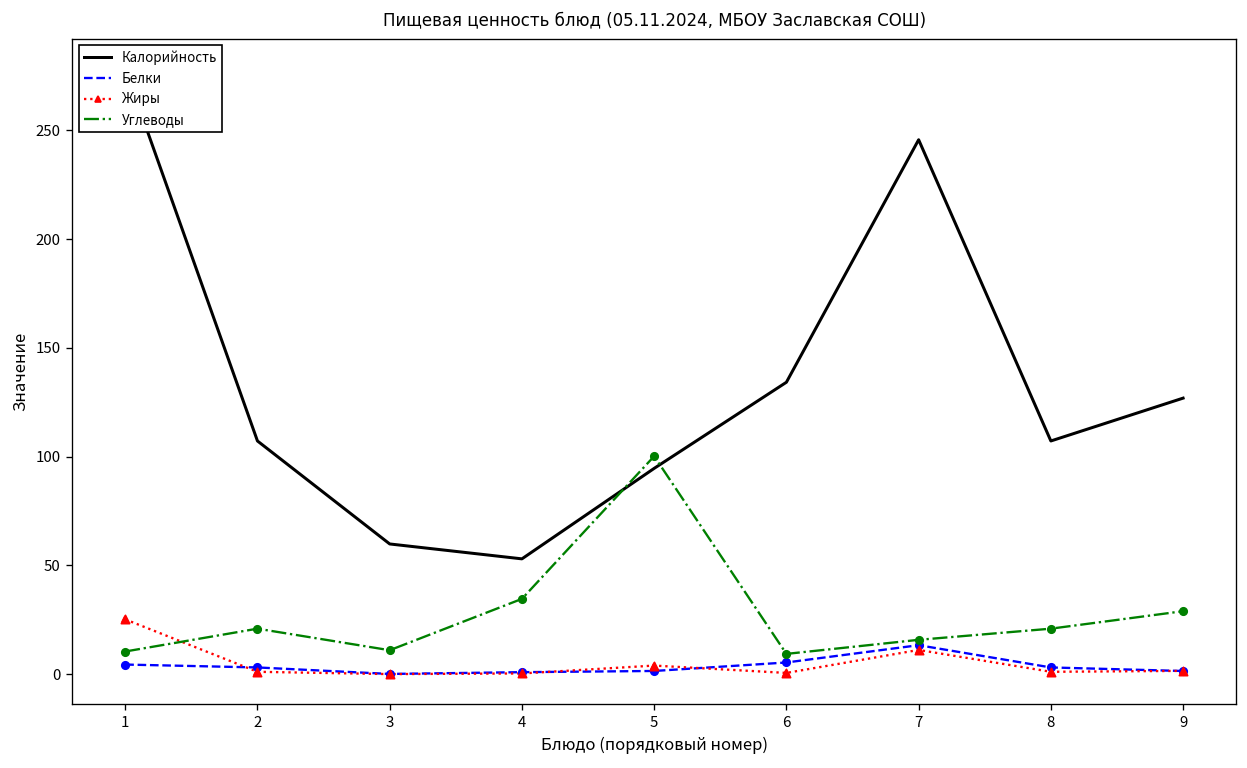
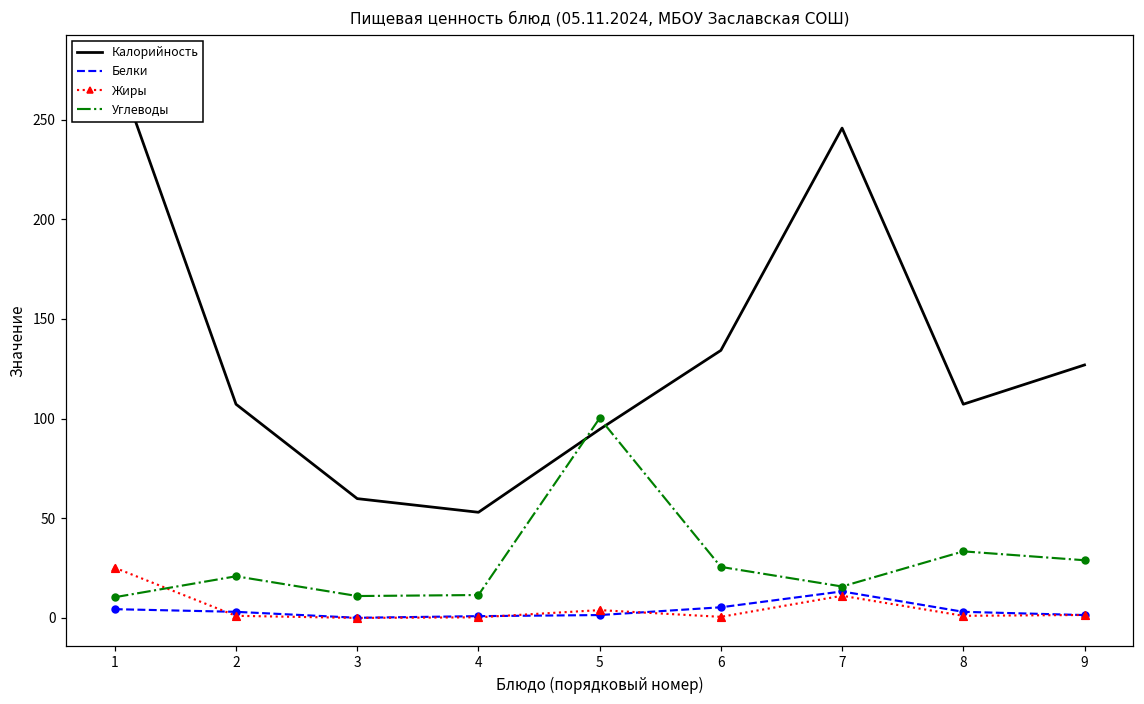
Углеводы, 4: 35 -> 12
Углеводы, 6: 9 -> 26
Углеводы, 8: 21 -> 33
